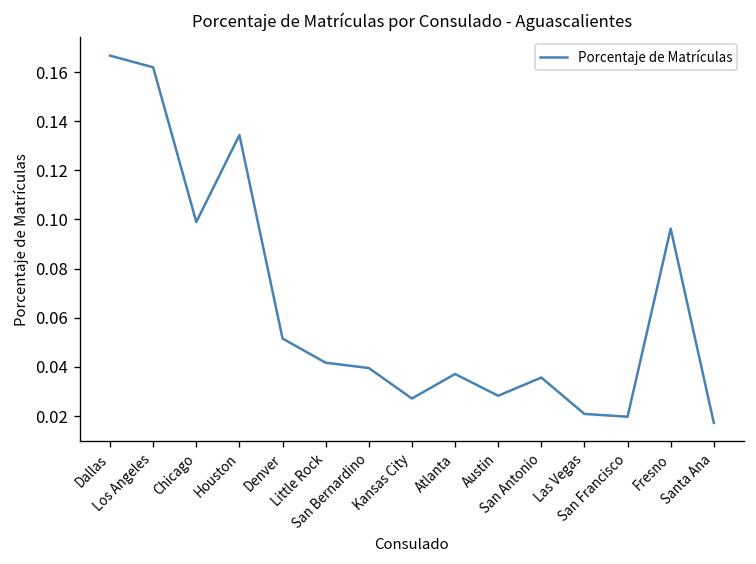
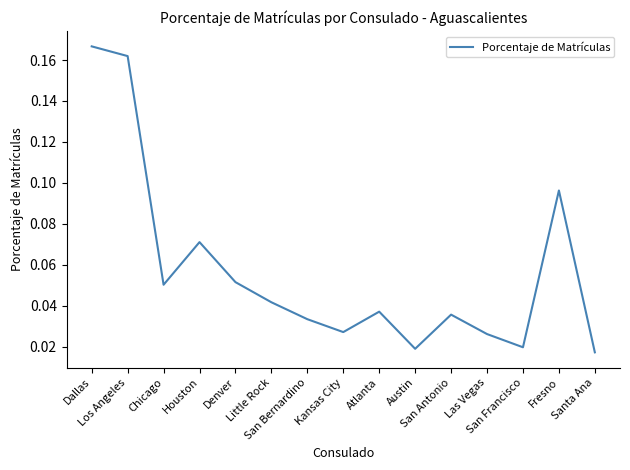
Chicago: 0.099 -> 0.050
Houston: 0.134 -> 0.071
San Bernardino: 0.040 -> 0.033
Austin: 0.028 -> 0.019
Las Vegas: 0.021 -> 0.026
